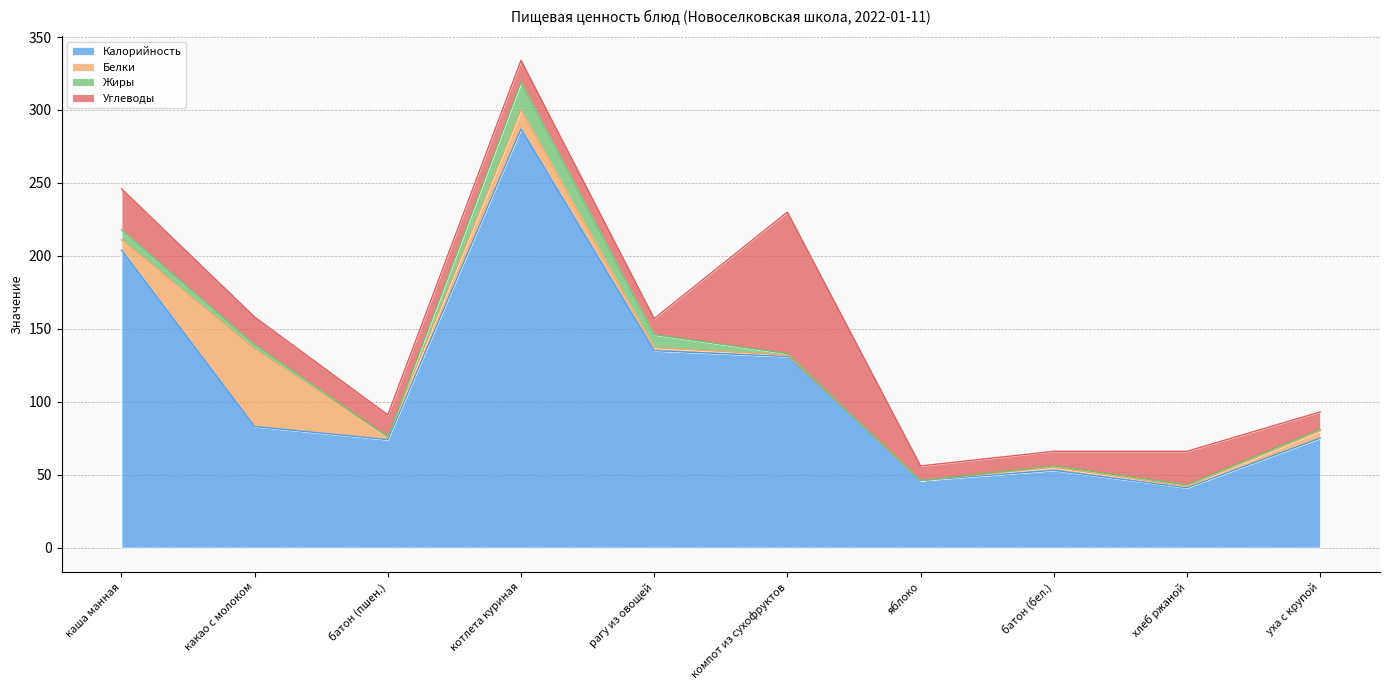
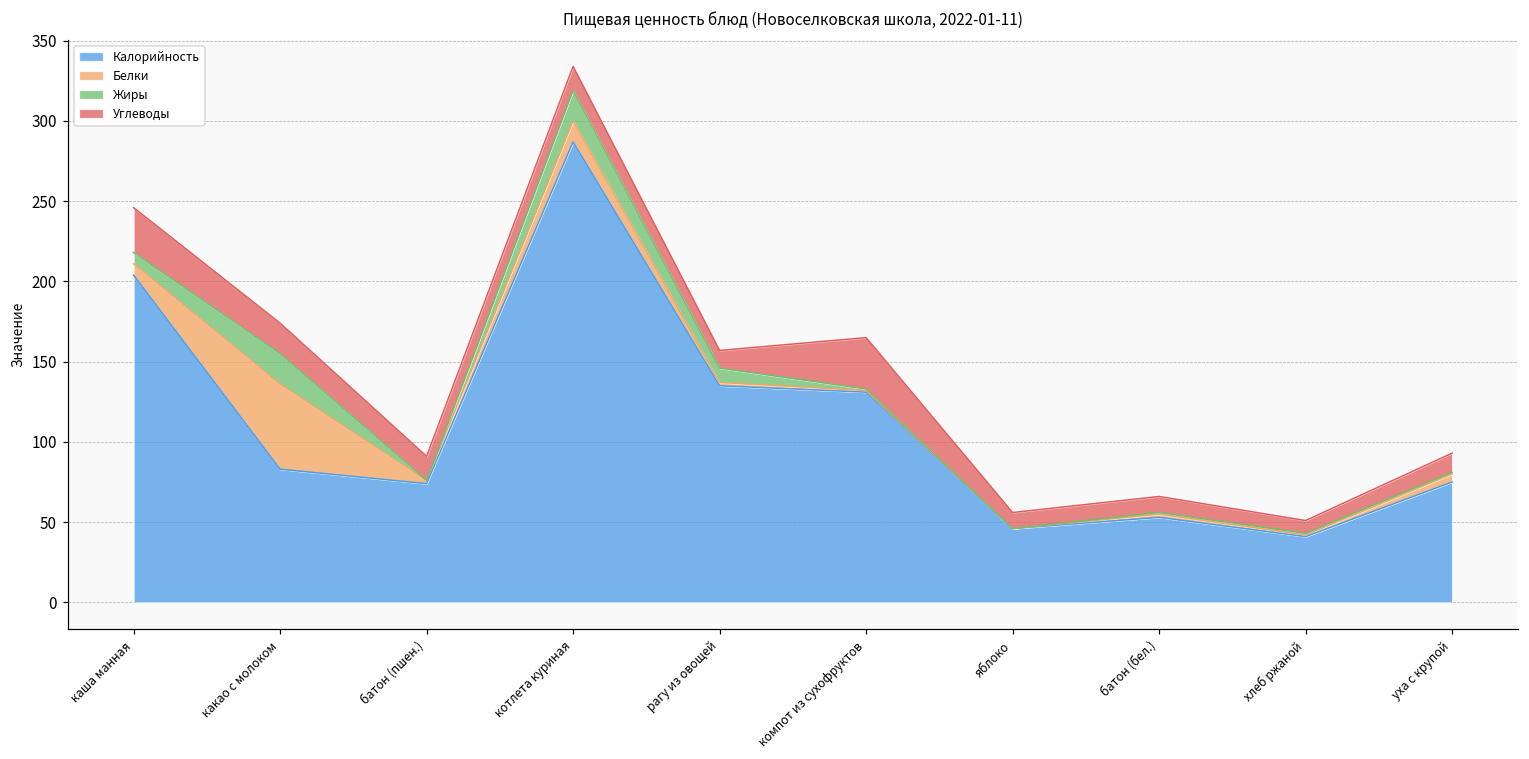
Жиры, какао с молоком: 3 -> 19
Углеводы, компот из сухофруктов: 97 -> 32
Углеводы, хлеб ржаной: 23 -> 8
